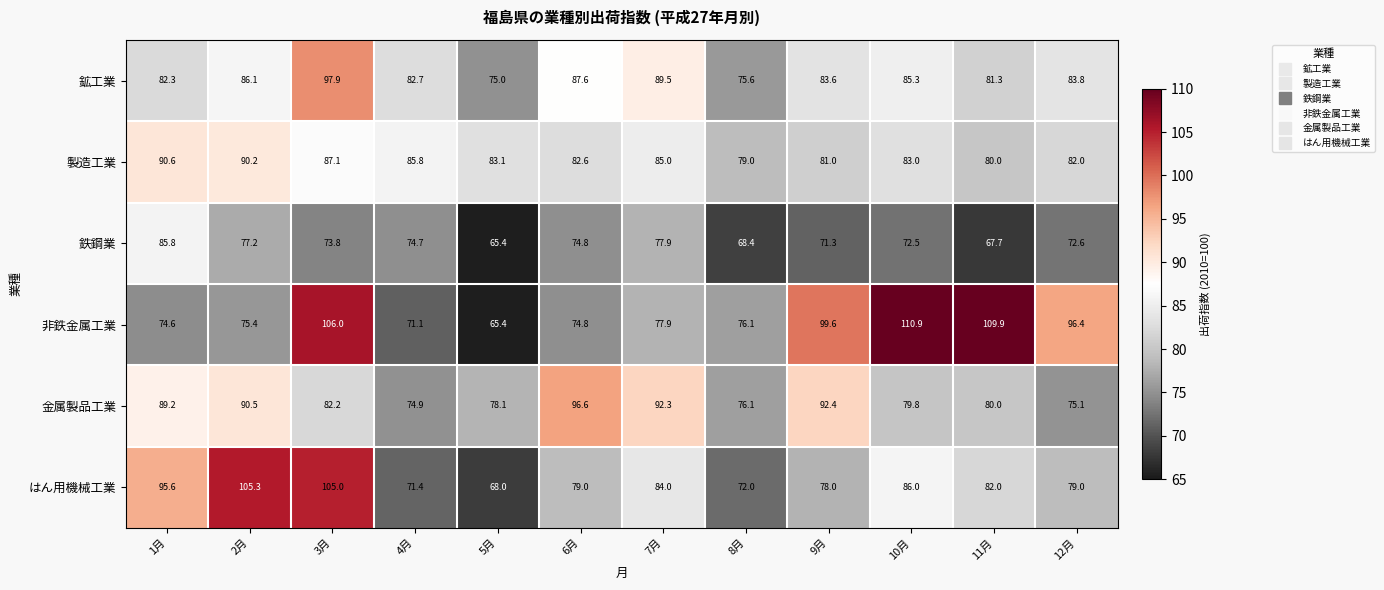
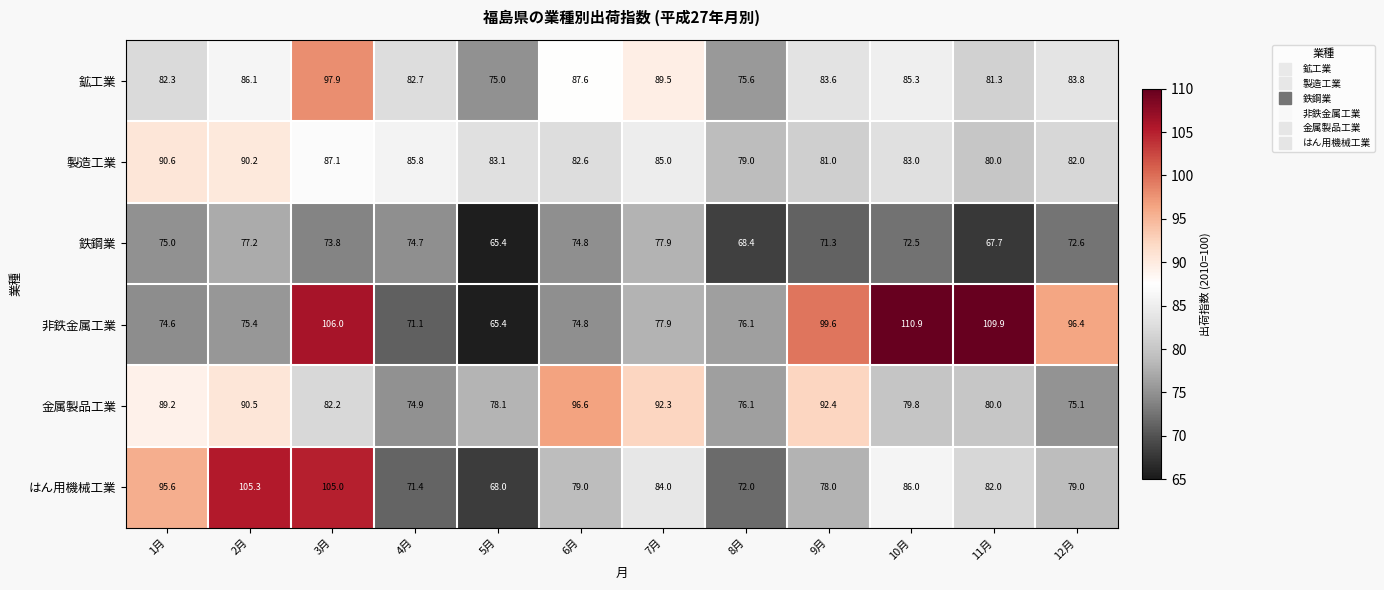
鉄鋼業, 1月: 85.8 -> 75.0
